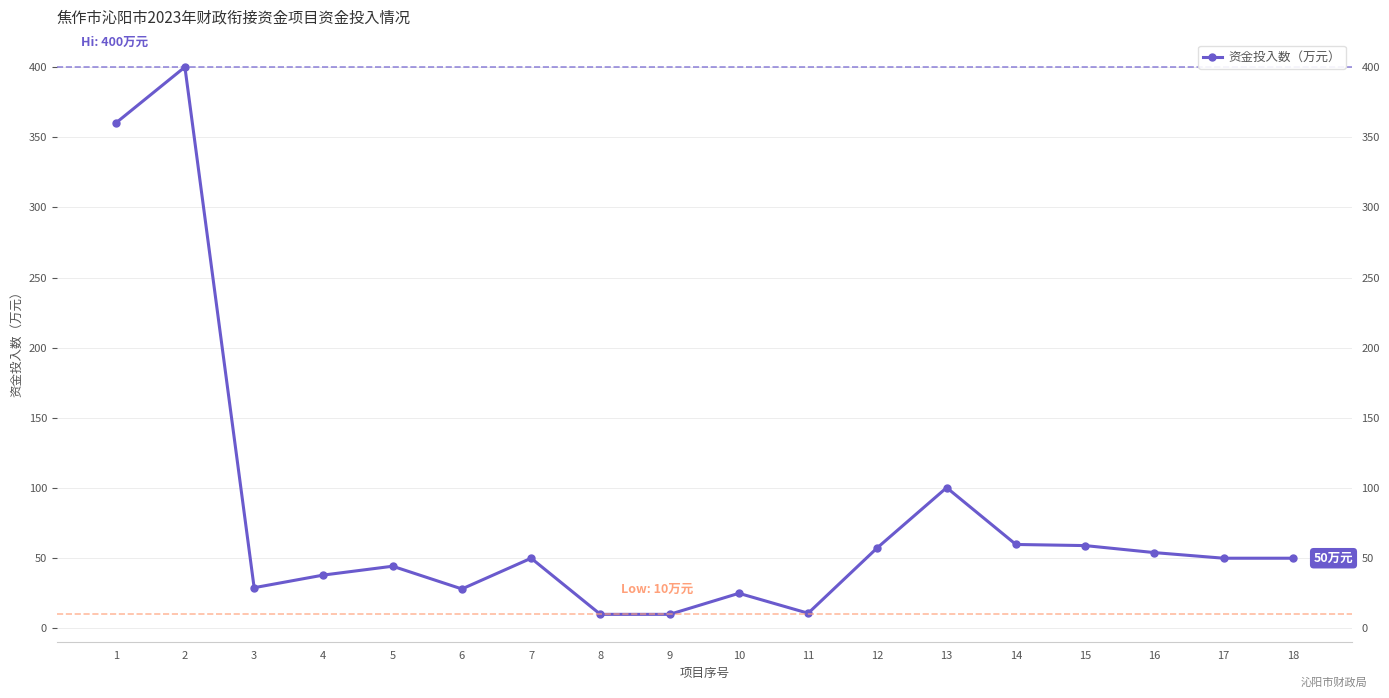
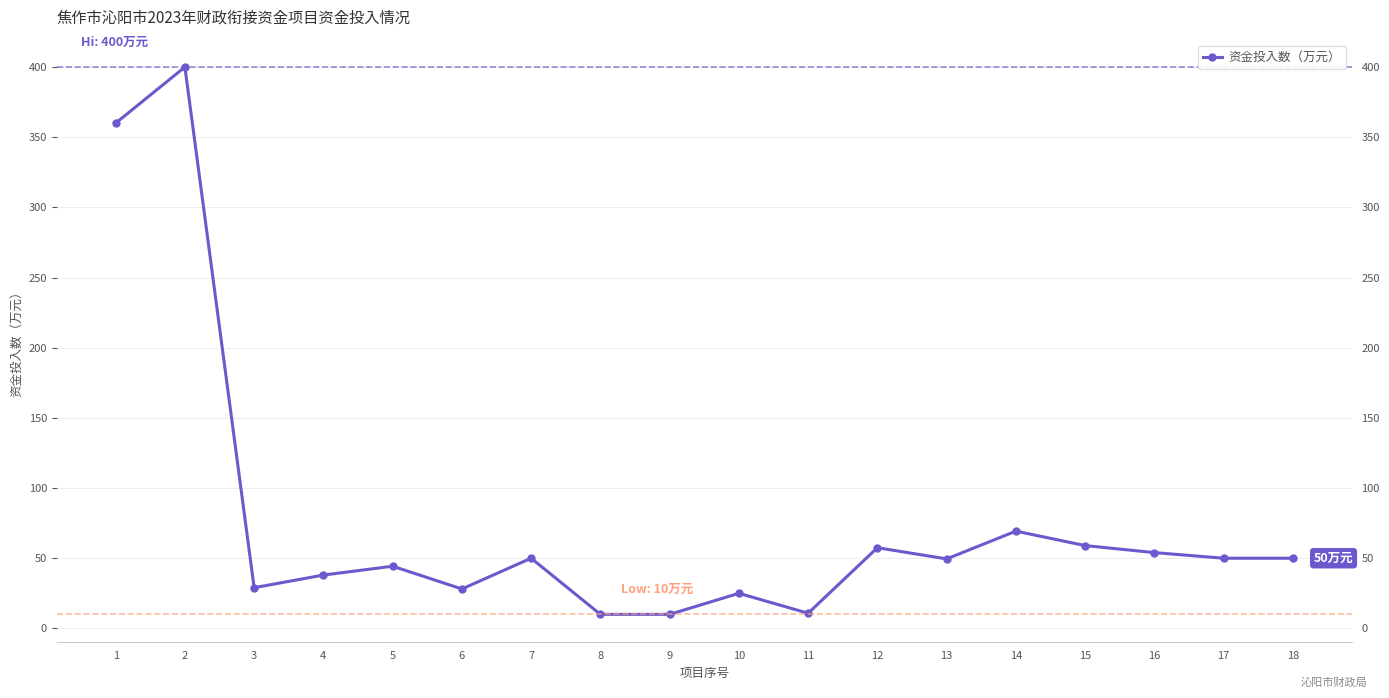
13: 100 -> 50
14: 60 -> 69
